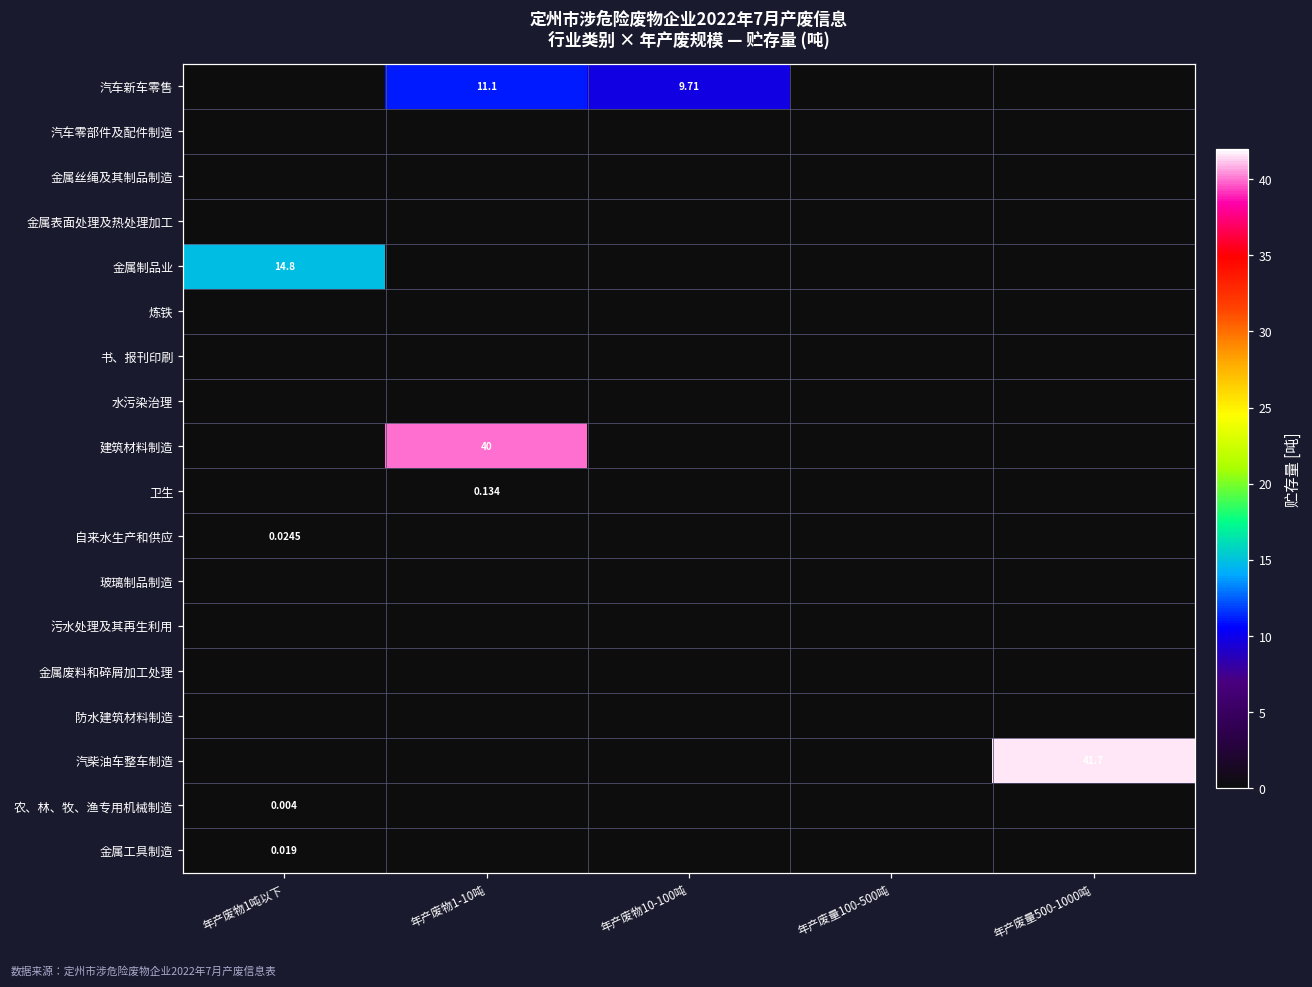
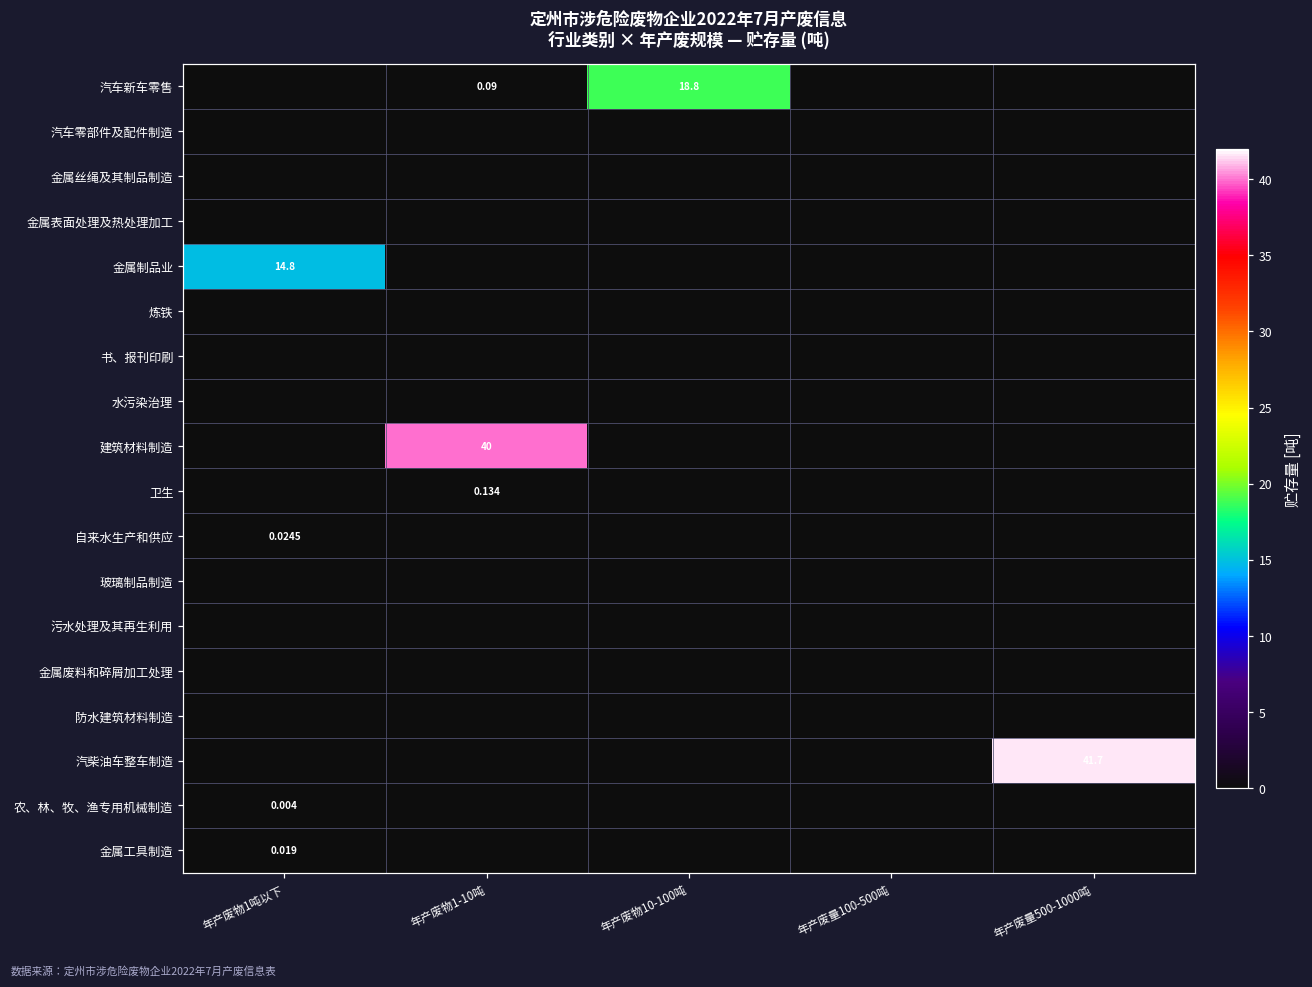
汽车新车零售, 年产废物1-10吨: 11.1 -> 0.09
汽车新车零售, 年产废物10-100吨: 9.71 -> 18.8
